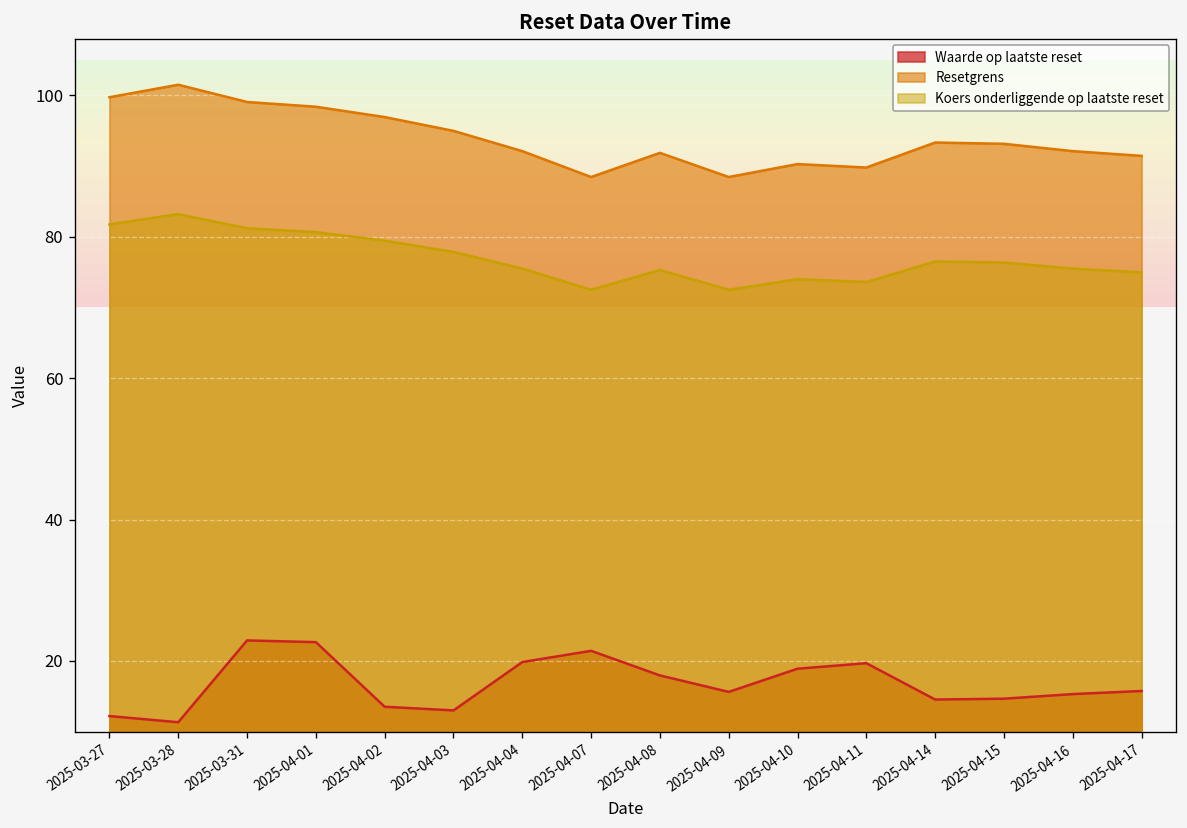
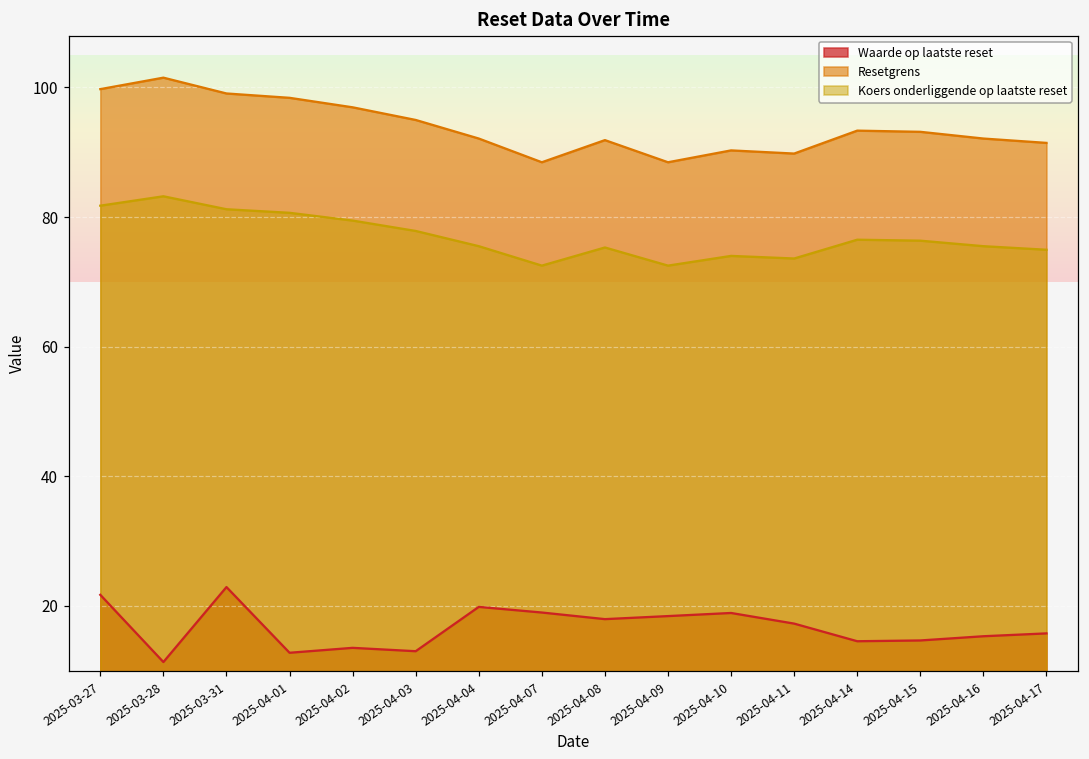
Waarde op laatste reset, 2025-03-27: 12 -> 22
Waarde op laatste reset, 2025-04-01: 23 -> 13
Waarde op laatste reset, 2025-04-07: 21 -> 19
Waarde op laatste reset, 2025-04-09: 16 -> 18
Waarde op laatste reset, 2025-04-11: 20 -> 17
